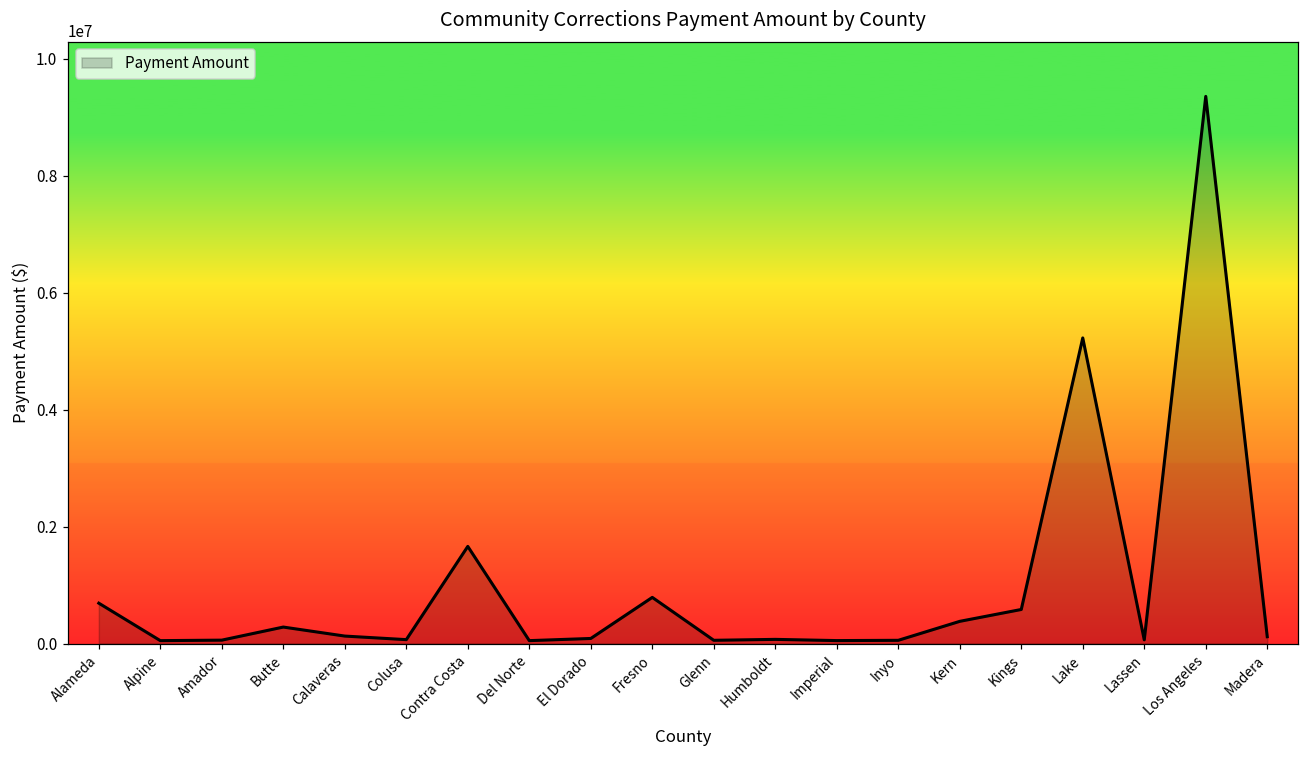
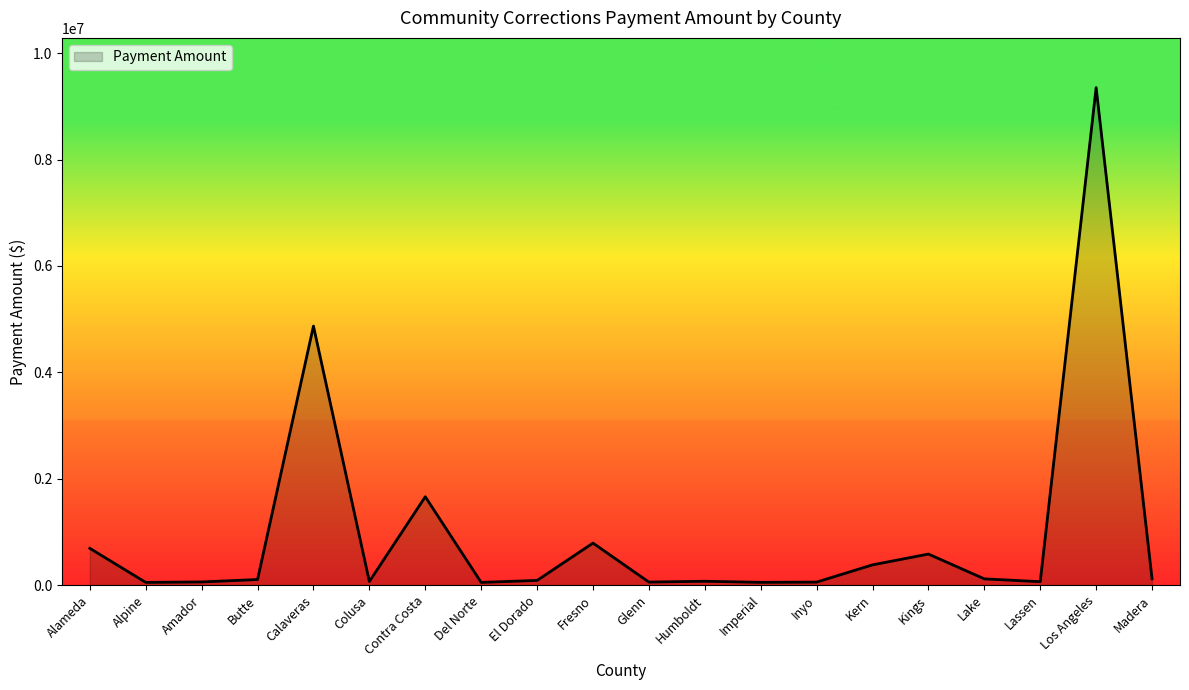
Butte: 300000 -> 100000
Calaveras: 100000 -> 4900000
Lake: 5200000 -> 100000
